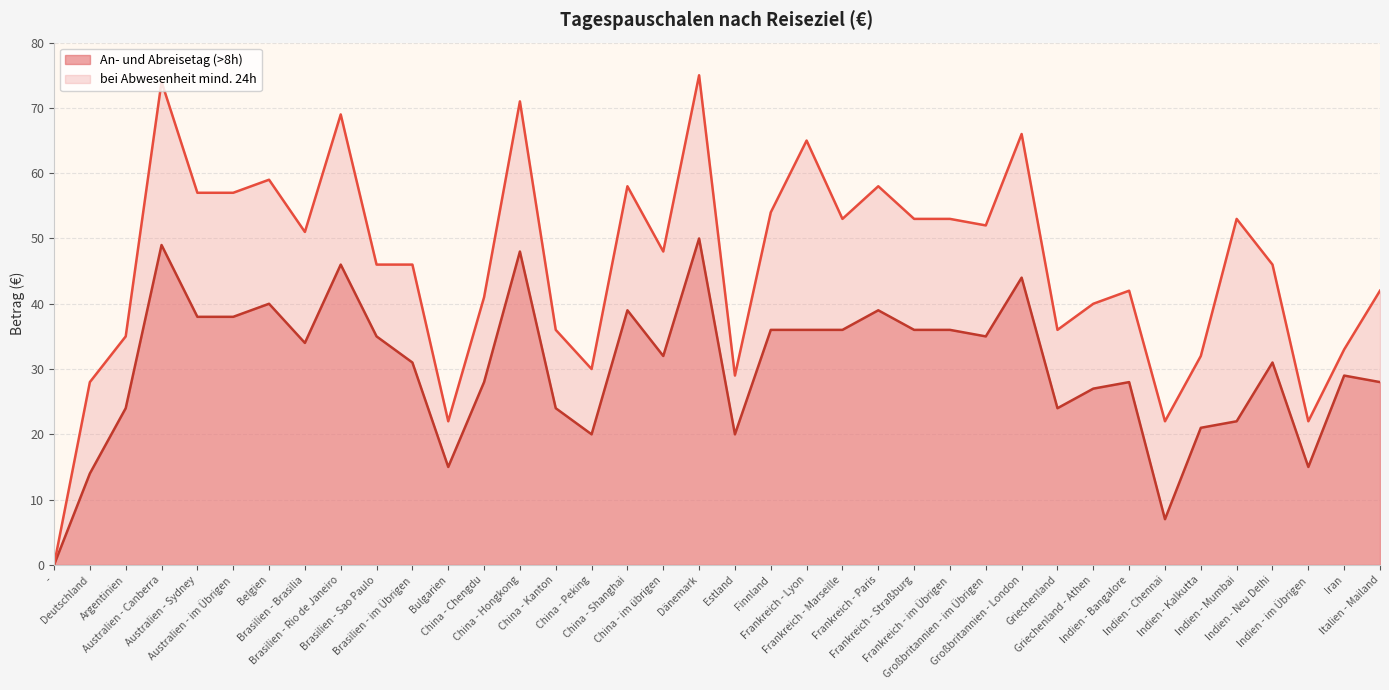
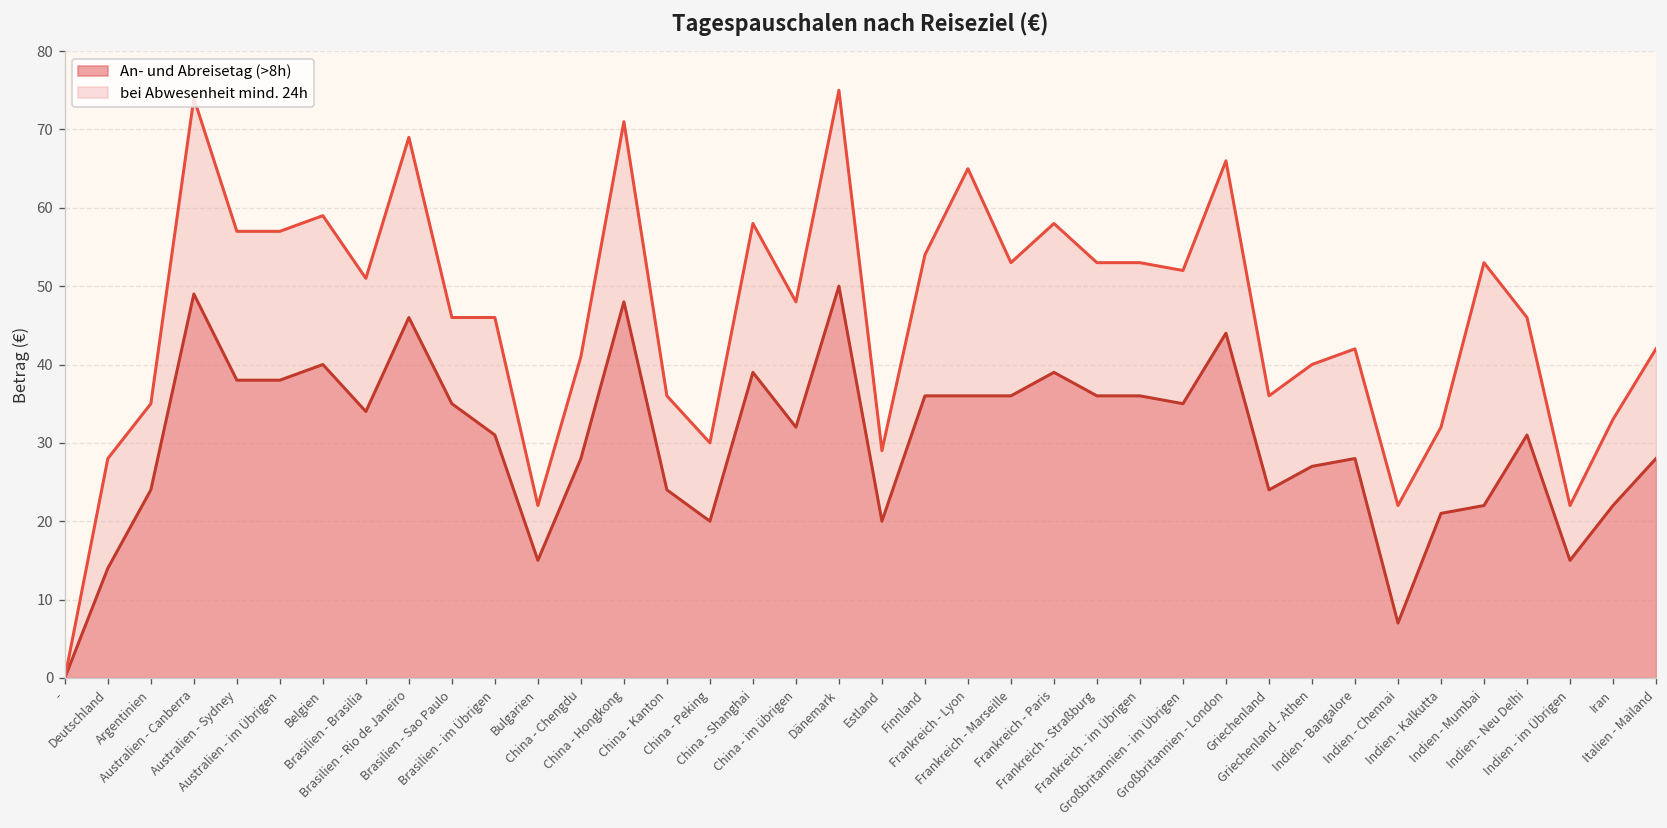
An- und Abreisetag (>8h), Iran: 29 -> 22
